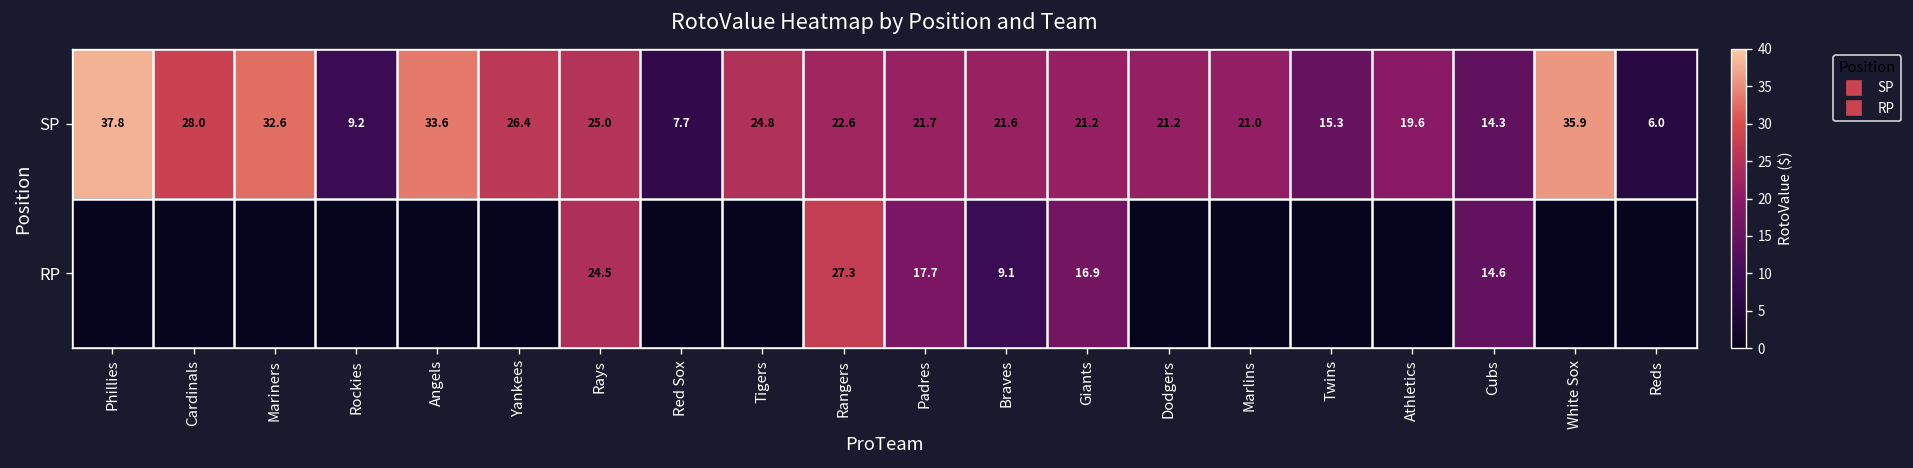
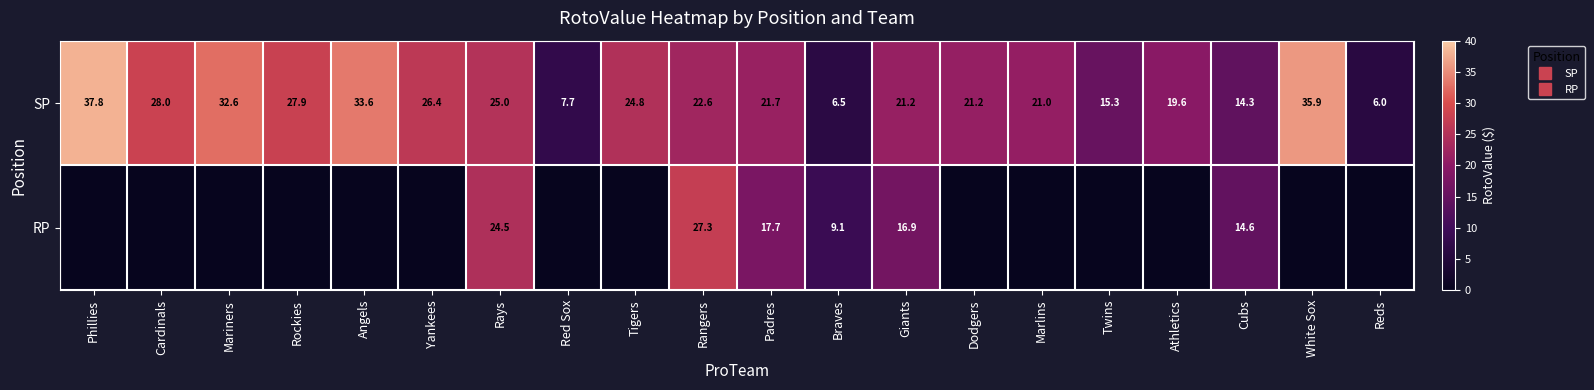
SP, Rockies: 9.2 -> 27.9
SP, Braves: 21.6 -> 6.5
